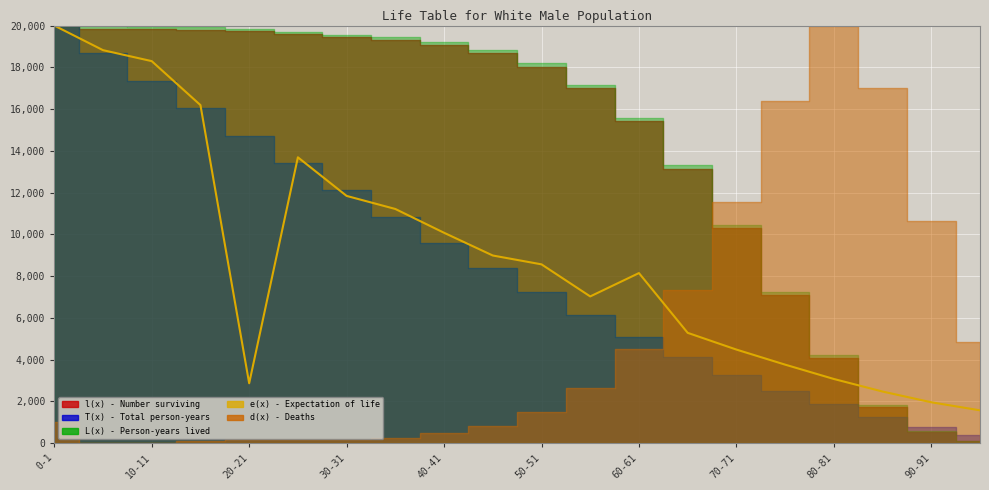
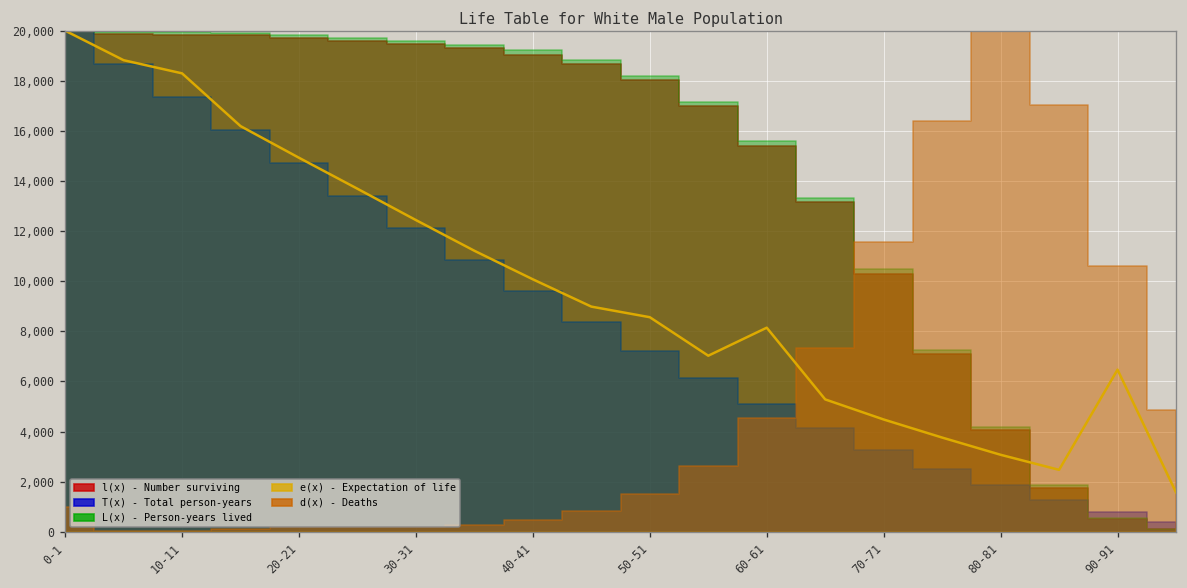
e(x) - Expectation of life, 20-21: 2,900 -> 14,900
e(x) - Expectation of life, 30-31: 11,800 -> 12,400
e(x) - Expectation of life, 90-91: 2,000 -> 6,500
